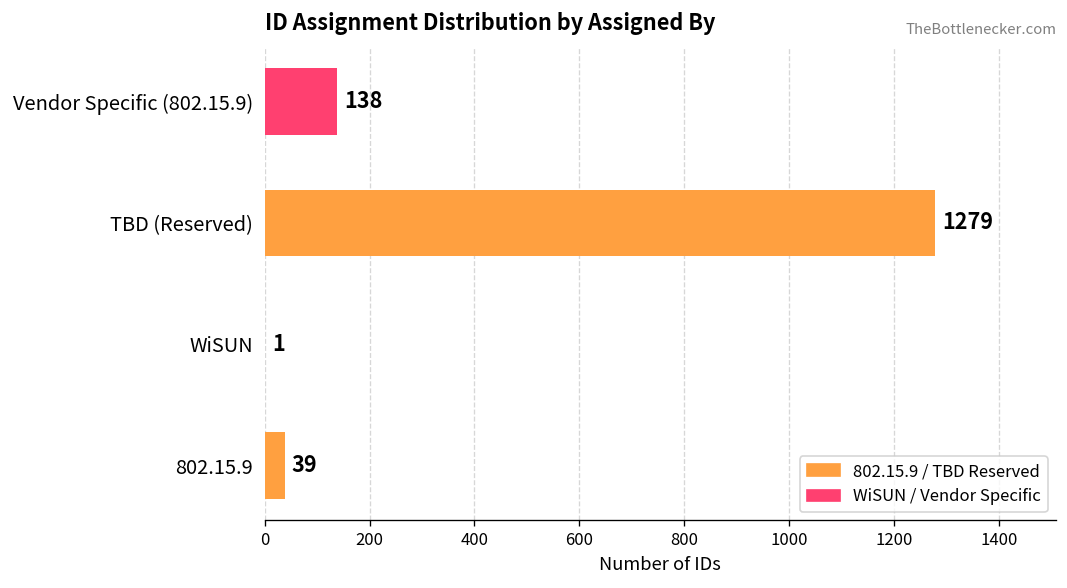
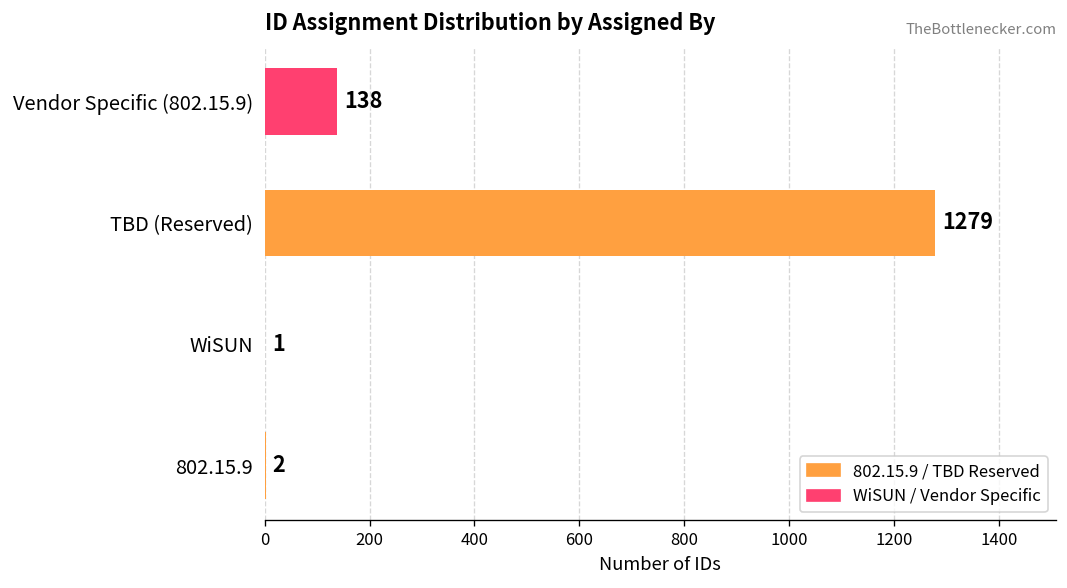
802.15.9: 39 -> 2
